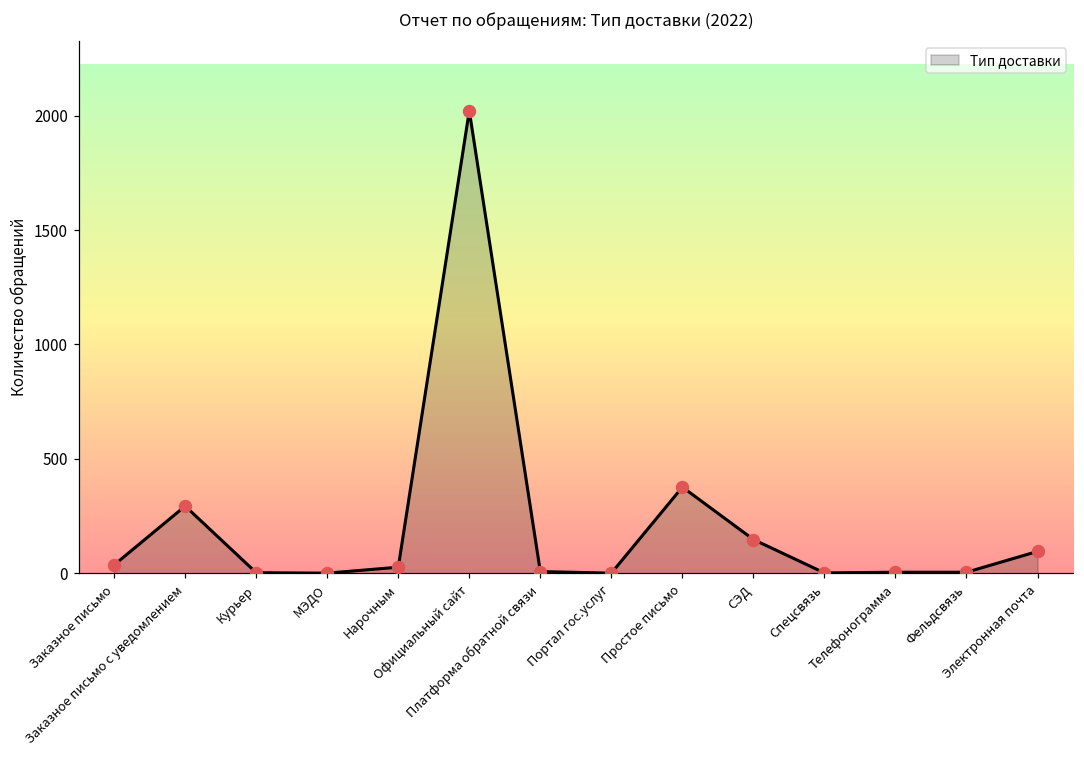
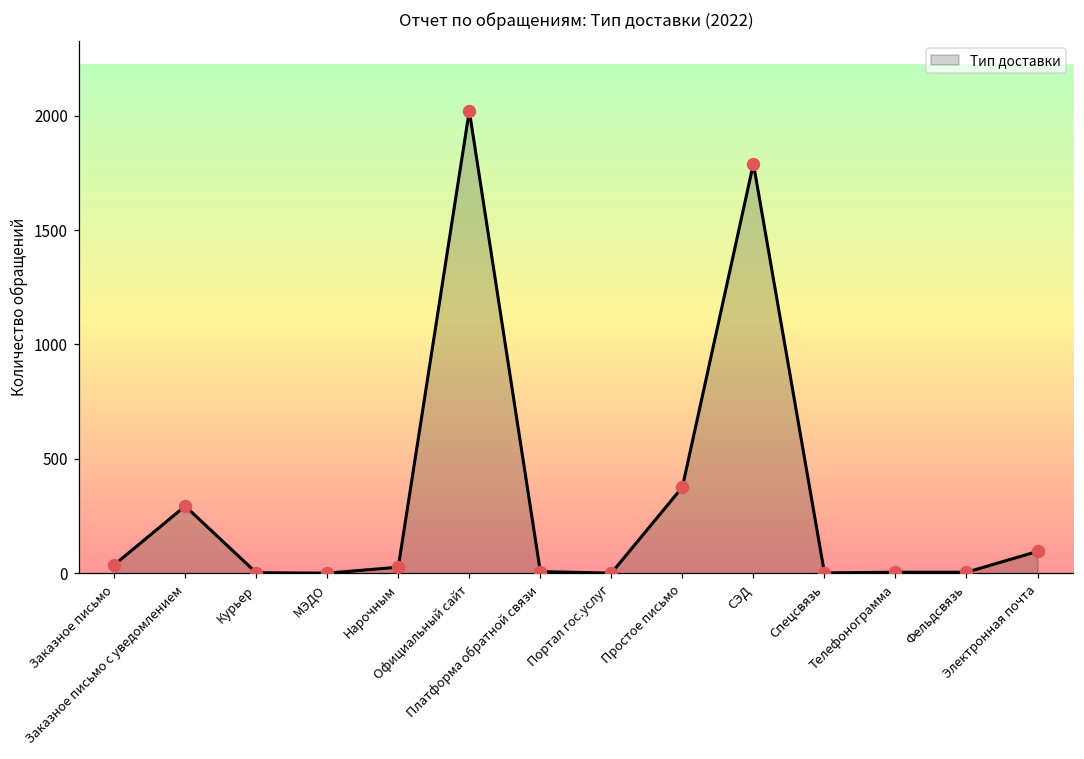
СЭД: 150 -> 1790
